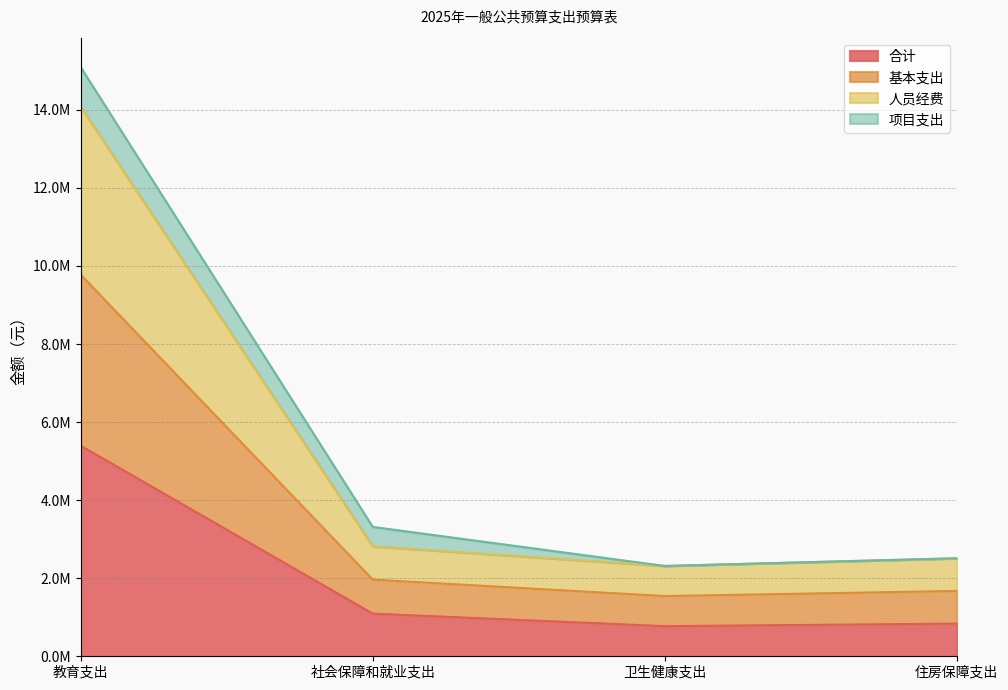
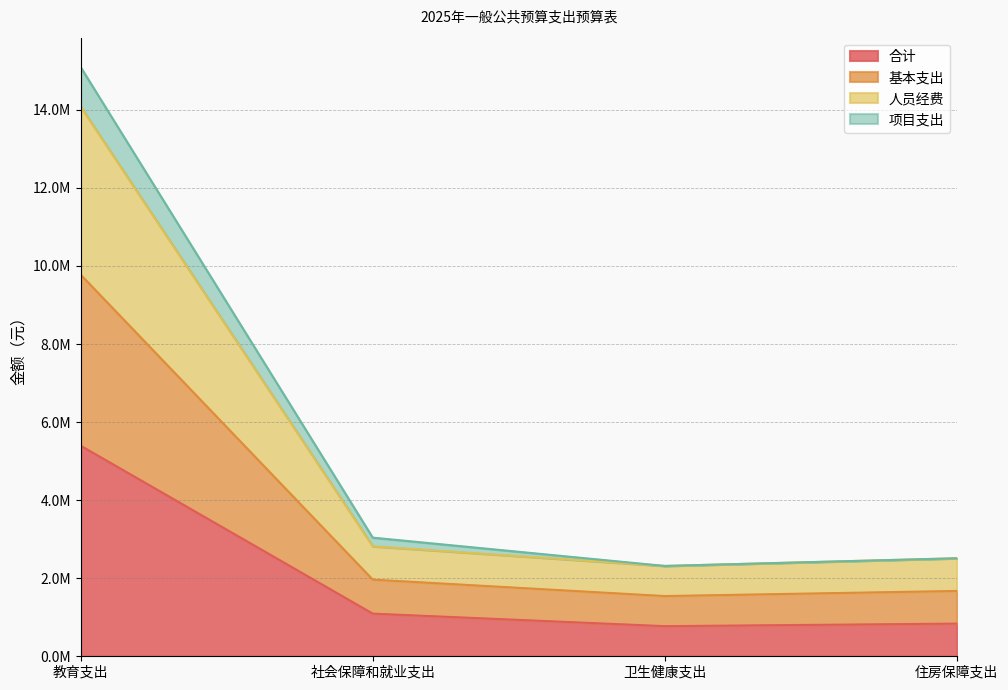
项目支出, 社会保障和就业支出: 500000 -> 200000
